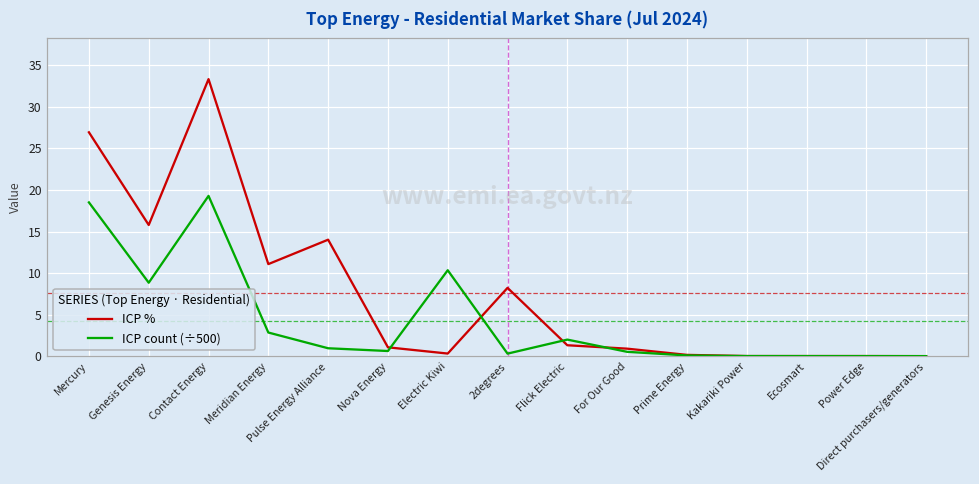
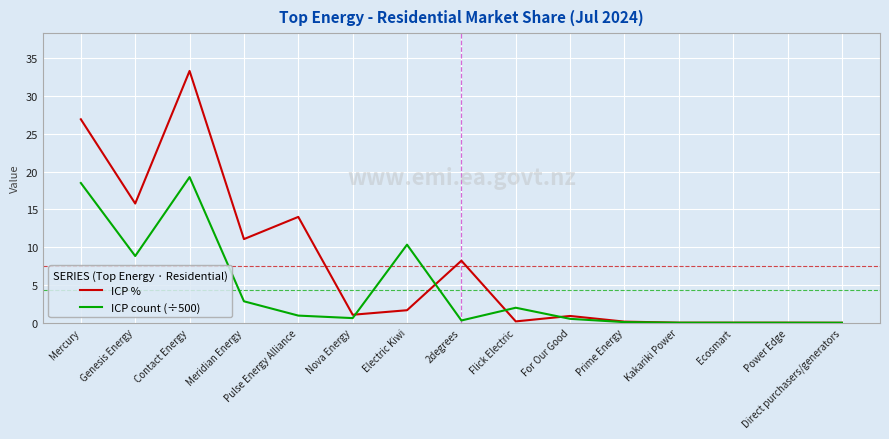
ICP %, Electric Kiwi: 0 -> 2
ICP %, Flick Electric: 1 -> 0
